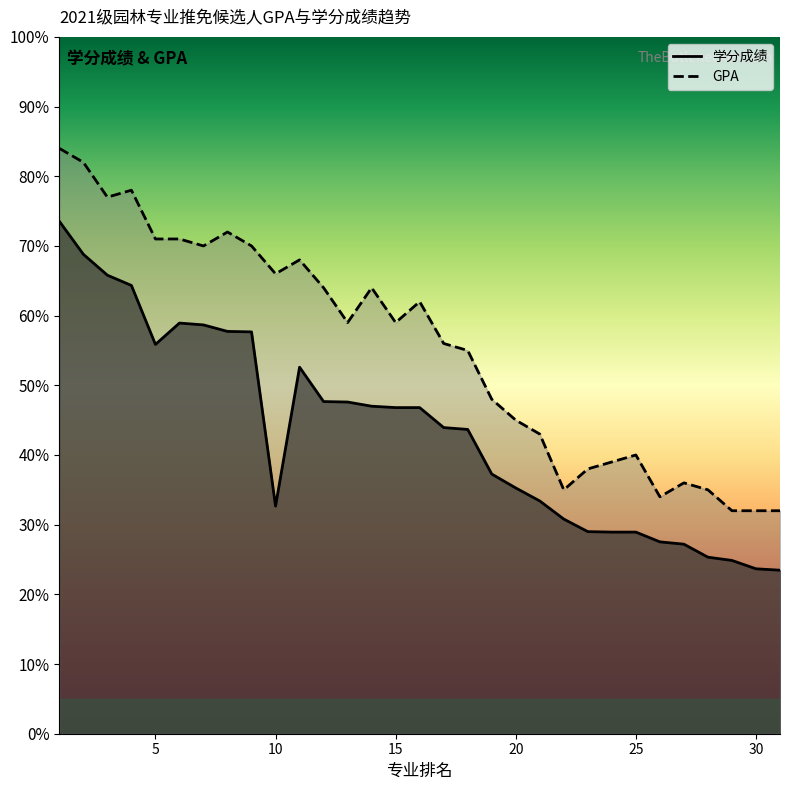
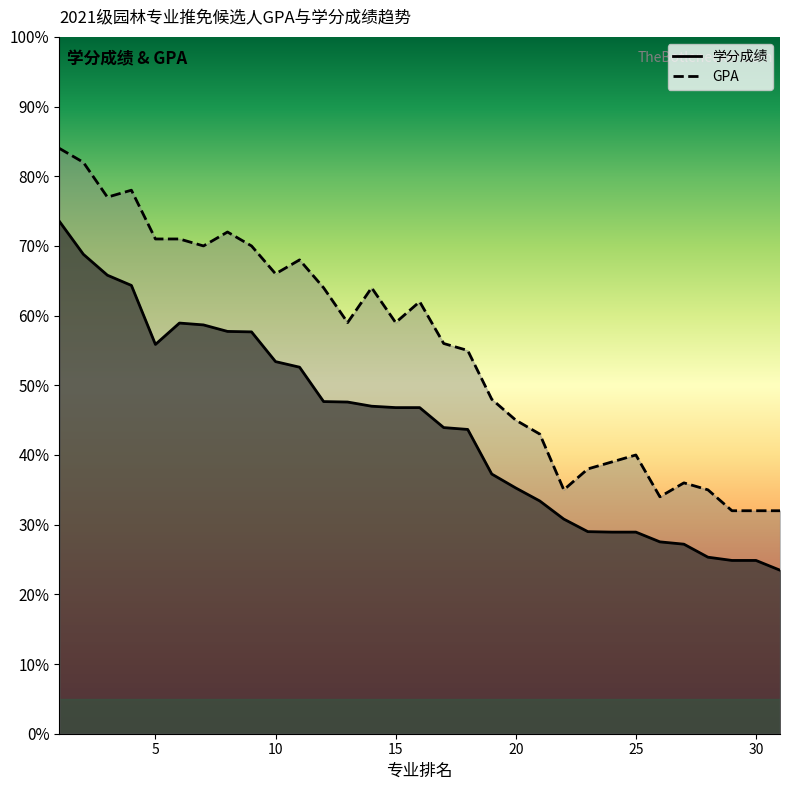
学分成绩, 10: 33% -> 53%
学分成绩, 30: 24% -> 25%
